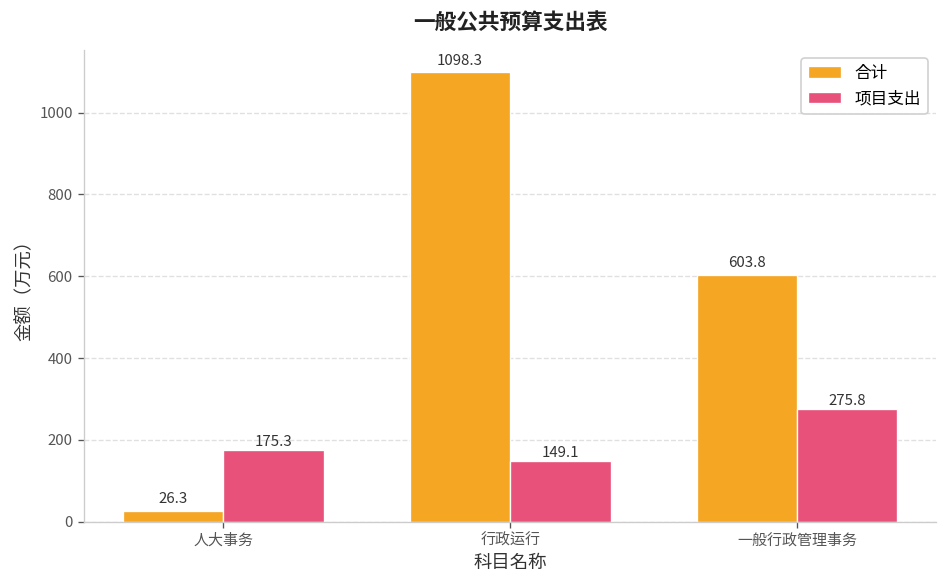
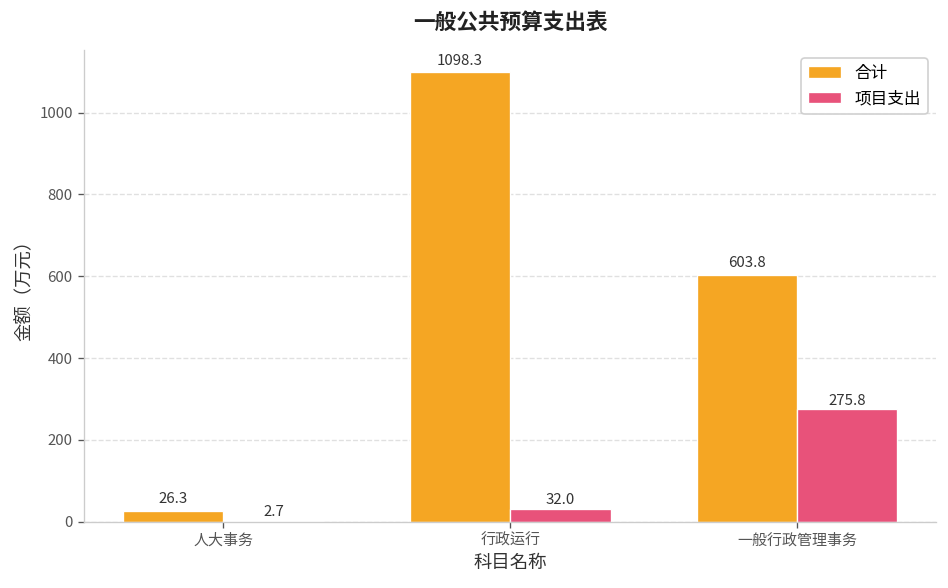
项目支出, 人大事务: 175.3 -> 2.7
项目支出, 行政运行: 149.1 -> 32.0
